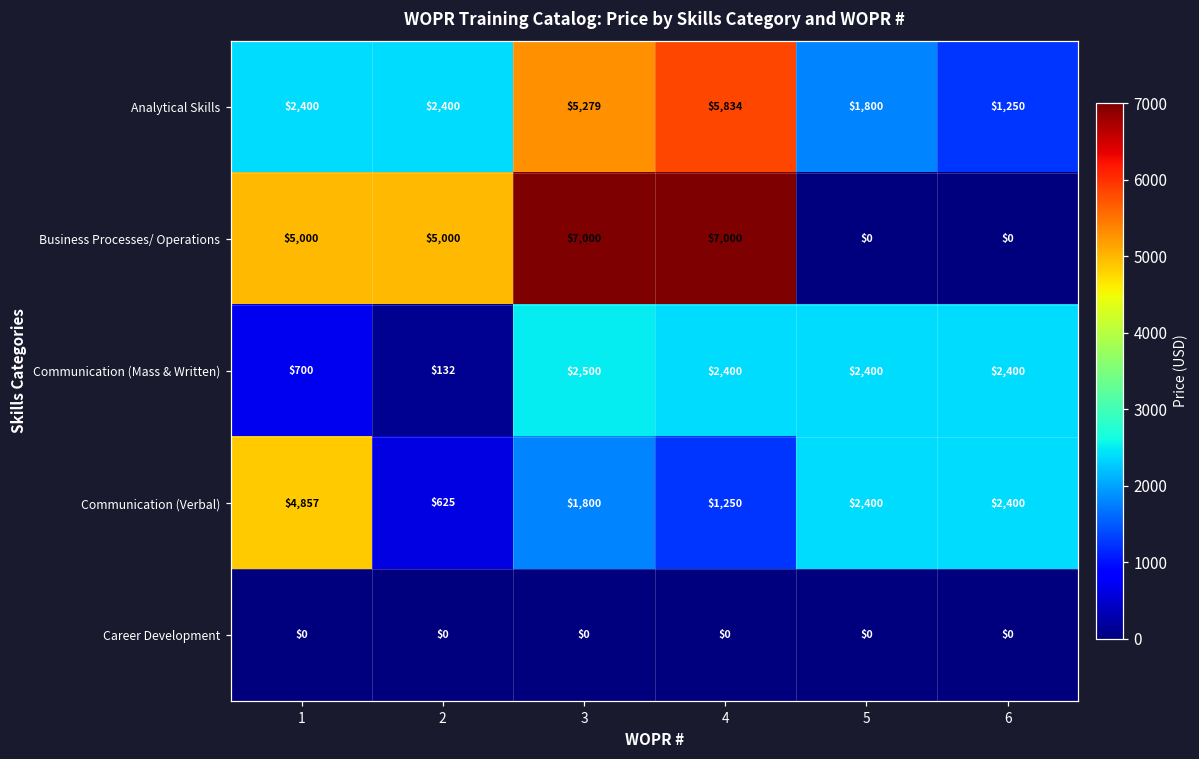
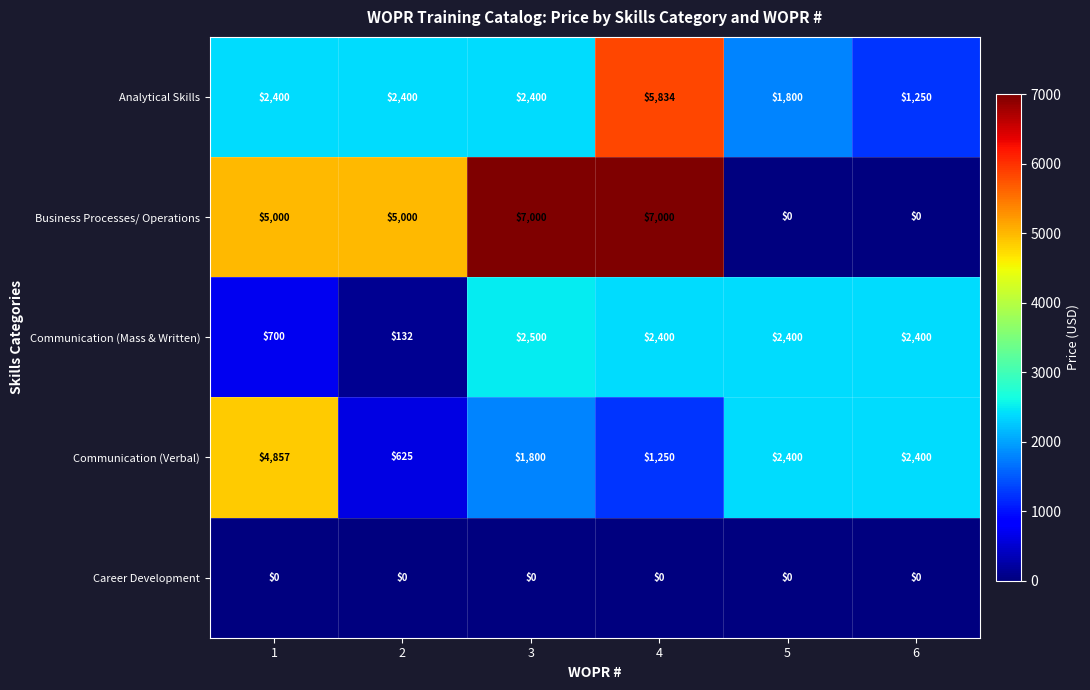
Analytical Skills, 3: $5,279 -> $2,400
